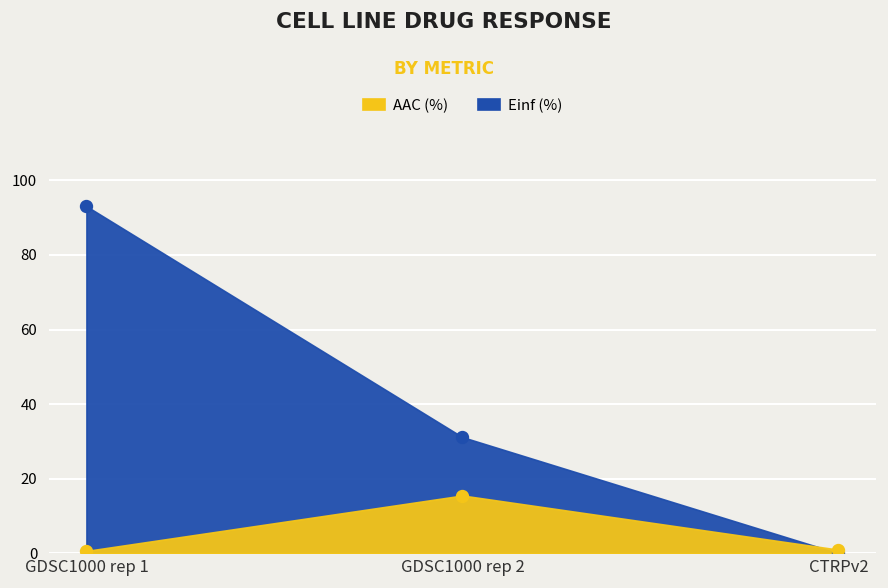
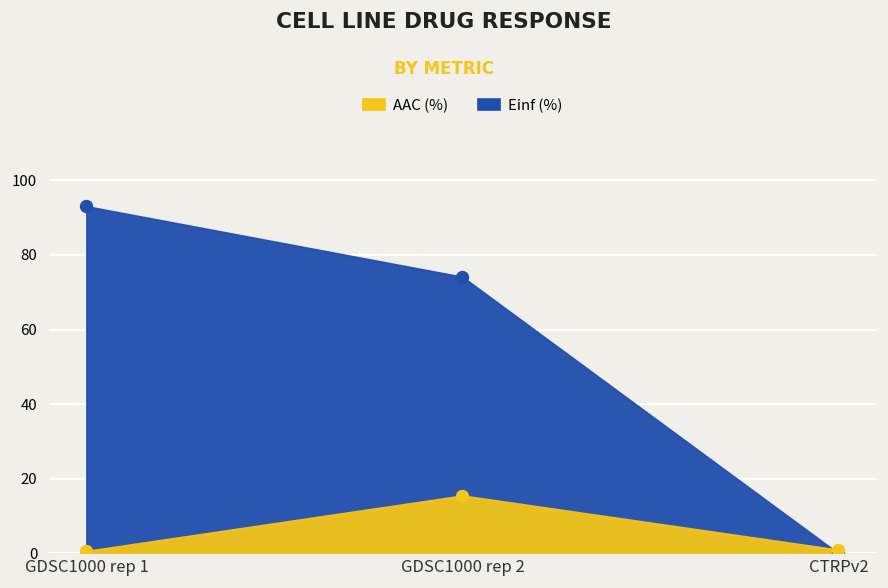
Einf (%), GDSC1000 rep 2: 31 -> 74
